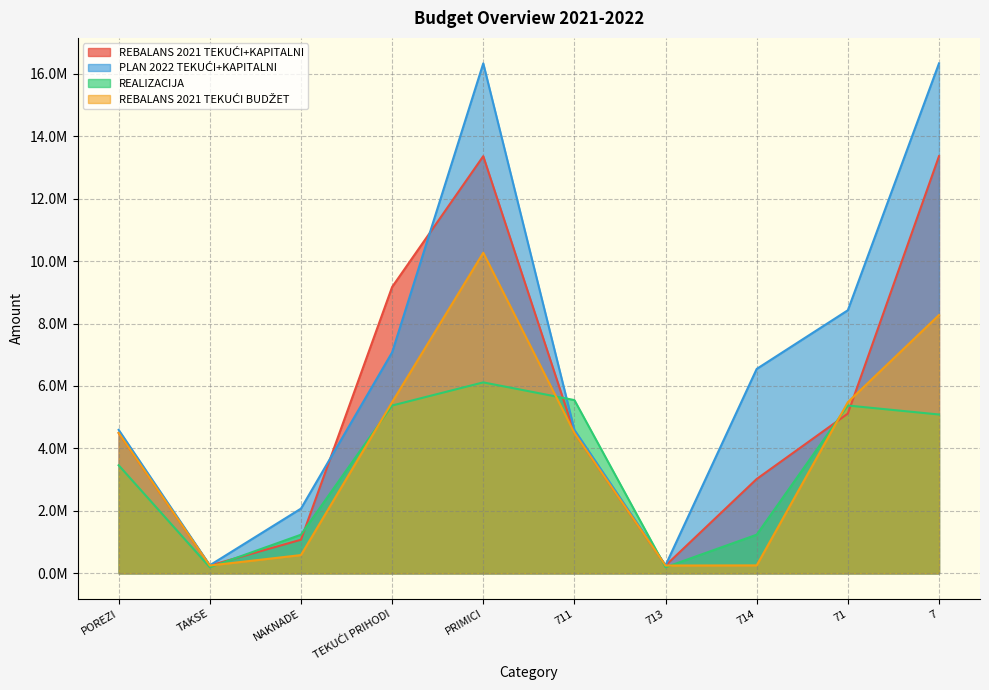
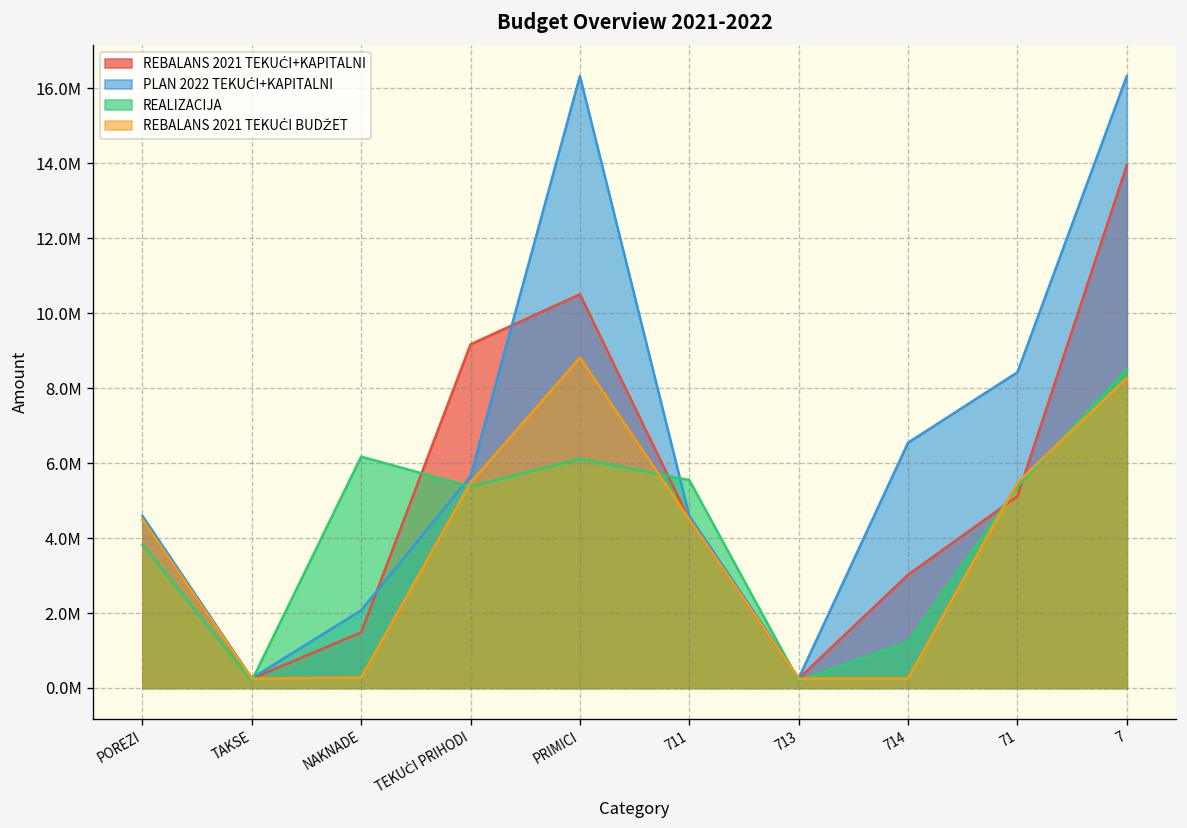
REALIZACIJA, POREZI: 3500000 -> 3800000
REBALANS 2021 TEKUĆI+KAPITALNI, NAKNADE: 1100000 -> 1500000
REALIZACIJA, NAKNADE: 1200000 -> 6200000
REBALANS 2021 TEKUĆI BUDŽET, NAKNADE: 600000 -> 300000
PLAN 2022 TEKUĆI+KAPITALNI, TEKUĆI PRIHODI: 7100000 -> 5600000
REBALANS 2021 TEKUĆI+KAPITALNI, PRIMICI: 13400000 -> 10500000
REBALANS 2021 TEKUĆI BUDŽET, PRIMICI: 10300000 -> 8800000
REBALANS 2021 TEKUĆI+KAPITALNI, 7: 13400000 -> 13900000
REALIZACIJA, 7: 5100000 -> 8500000
